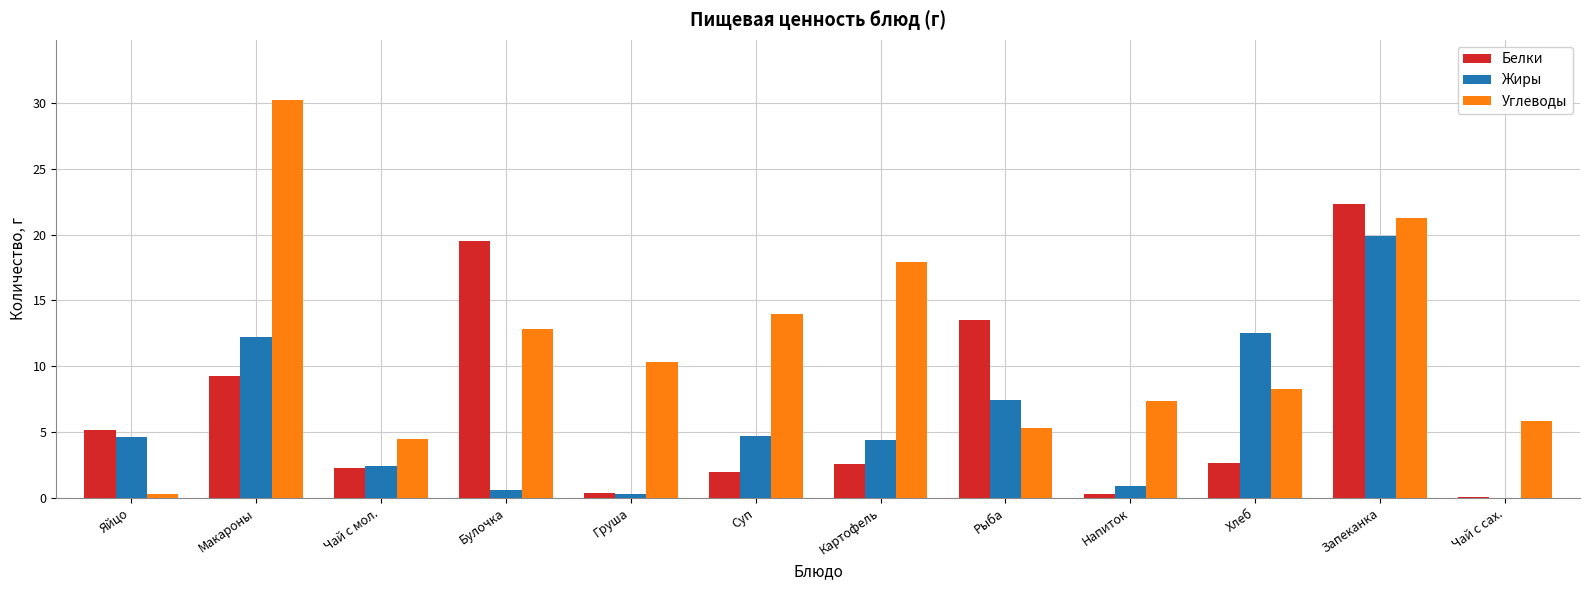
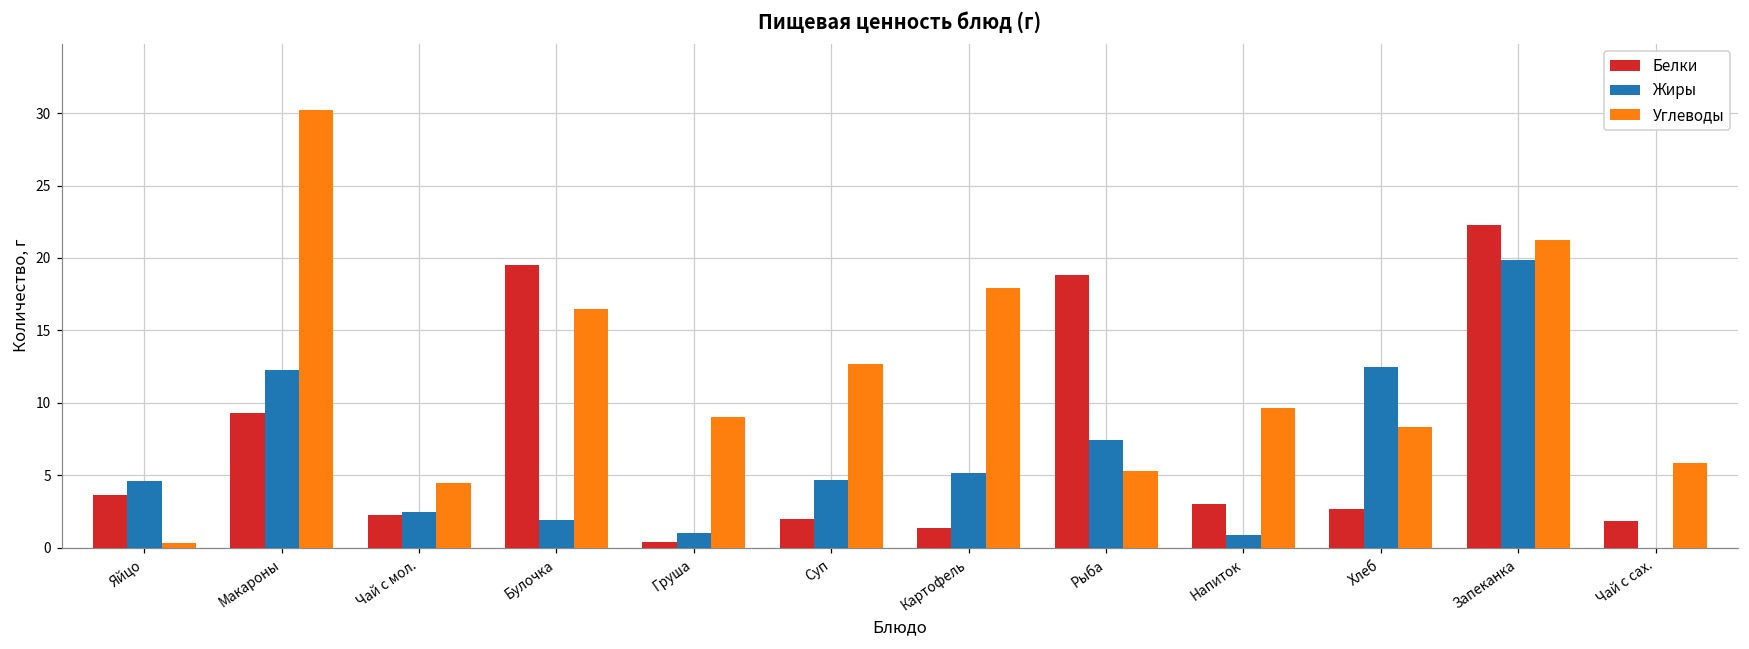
Белки, Яйцо: 5.1 -> 3.7
Жиры, Булочка: 0.6 -> 1.9
Углеводы, Булочка: 12.8 -> 16.5
Жиры, Груша: 0.3 -> 1.0
Углеводы, Груша: 10.3 -> 9.0
Углеводы, Суп: 14.0 -> 12.7
Белки, Картофель: 2.6 -> 1.3
Жиры, Картофель: 4.4 -> 5.2
Белки, Рыба: 13.5 -> 18.8
Белки, Напиток: 0.3 -> 3.0
Углеводы, Напиток: 7.3 -> 9.6
Белки, Чай с сах.: 0.1 -> 1.9
